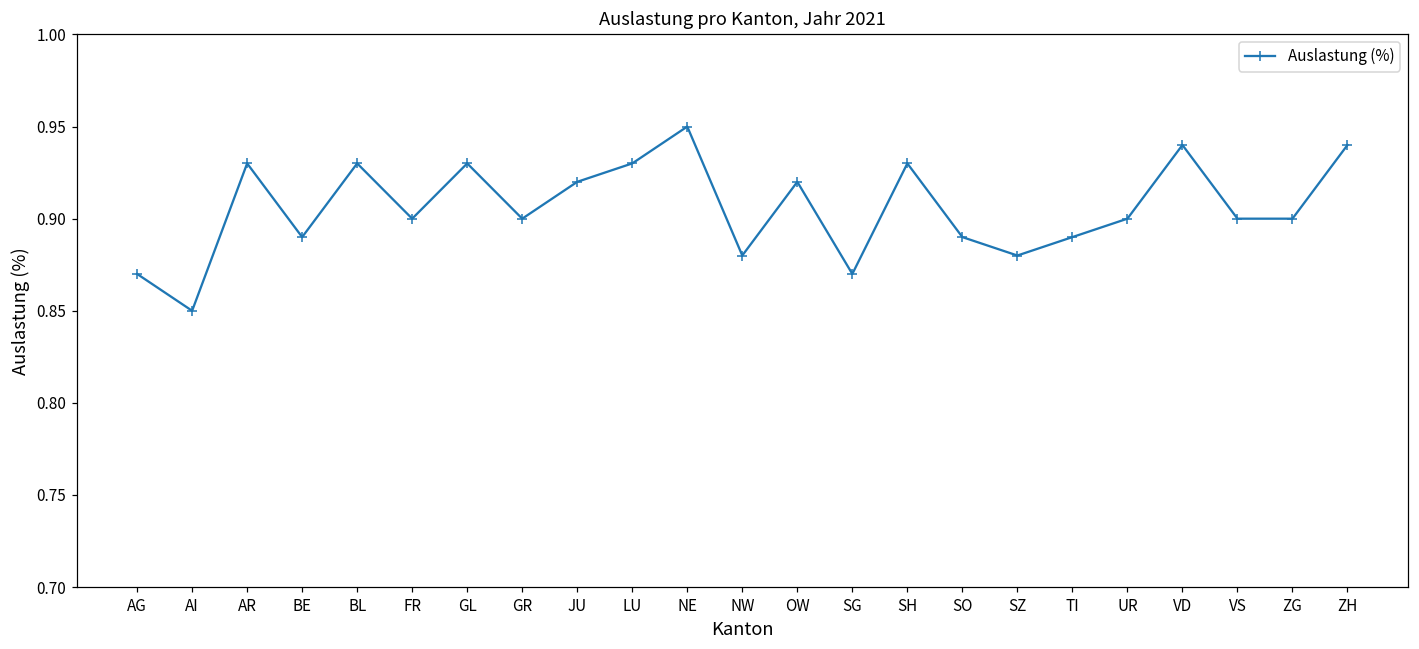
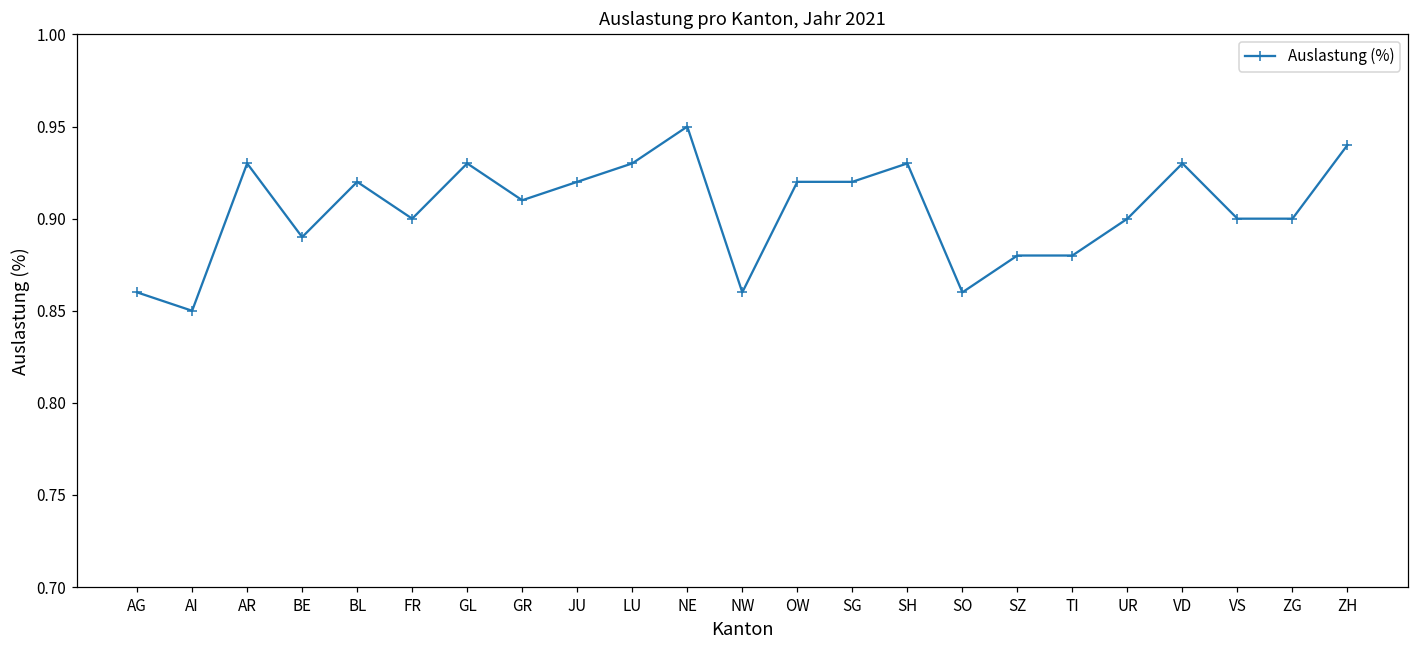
AG: 0.87 -> 0.86
BL: 0.93 -> 0.92
GR: 0.90 -> 0.91
NW: 0.88 -> 0.86
SG: 0.87 -> 0.92
SO: 0.89 -> 0.86
TI: 0.89 -> 0.88
VD: 0.94 -> 0.93
